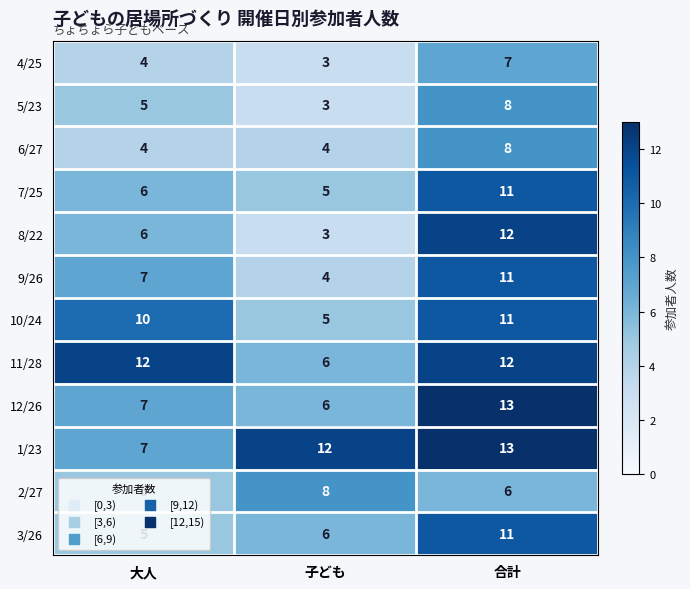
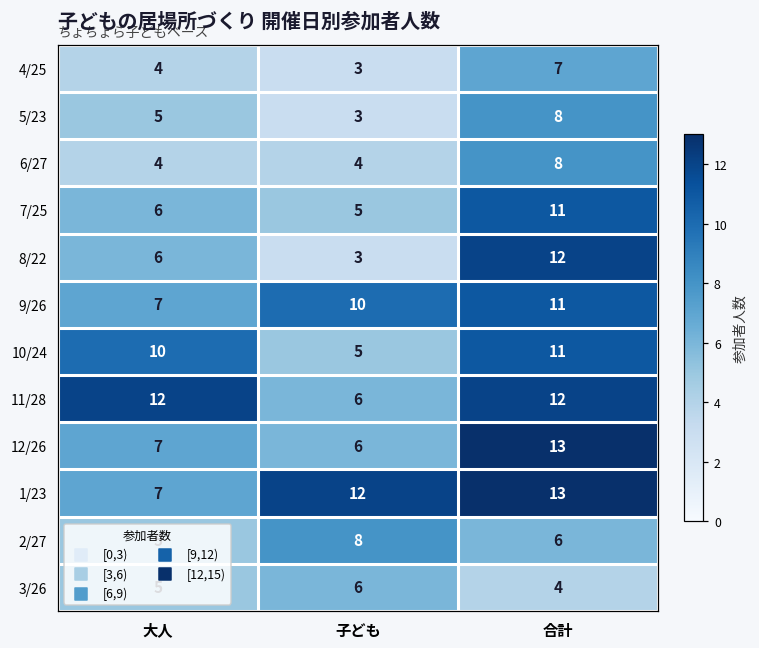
9/26, 子ども: 4 -> 10
3/26, 合計: 11 -> 4
